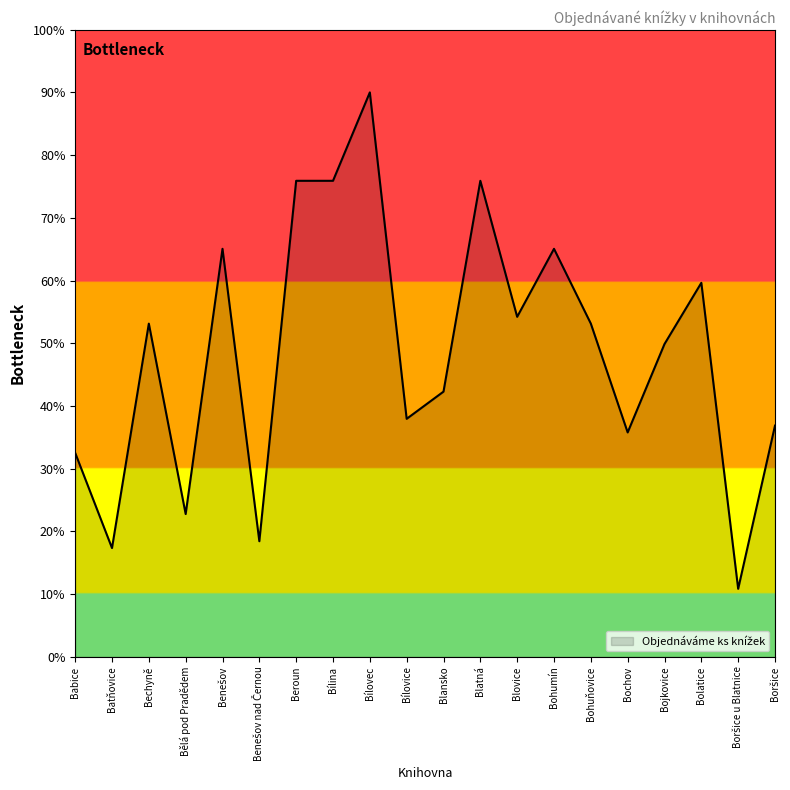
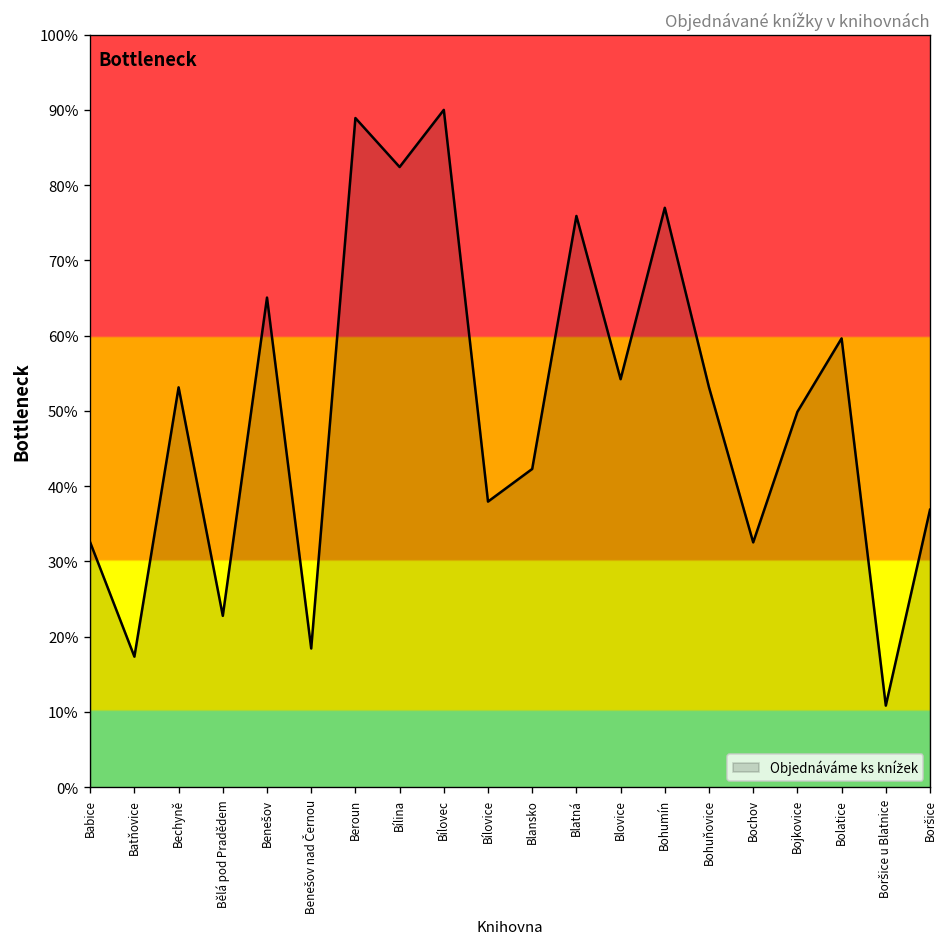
Beroun: 76% -> 89%
Bílina: 76% -> 82%
Bohumín: 65% -> 77%
Bochov: 36% -> 33%
